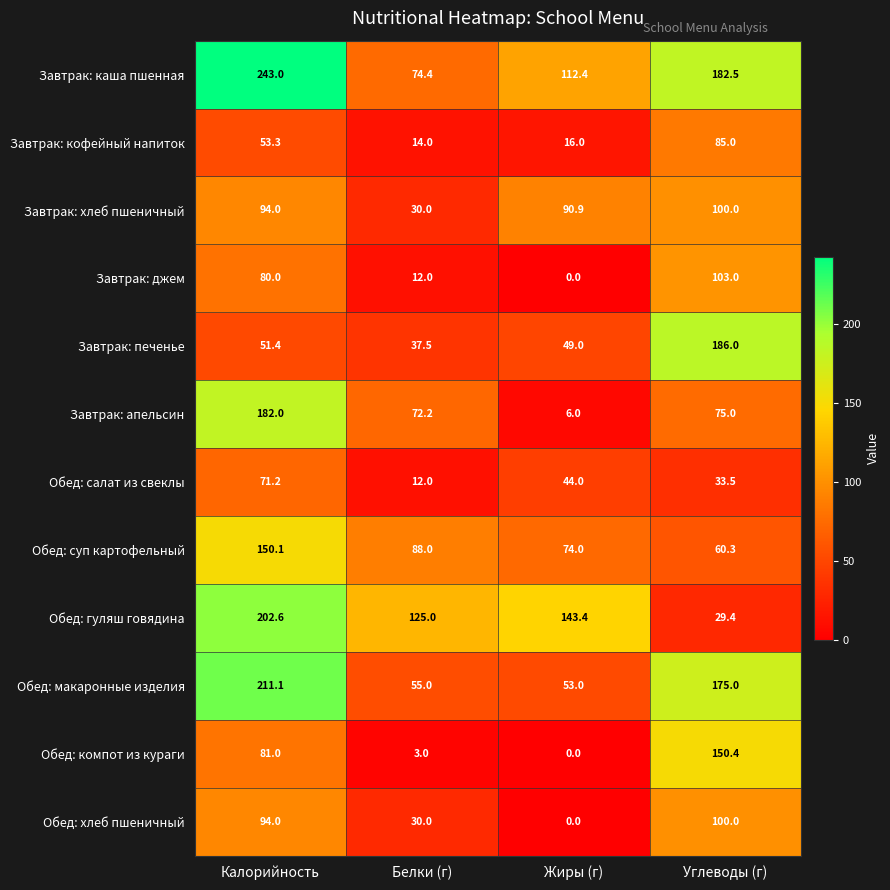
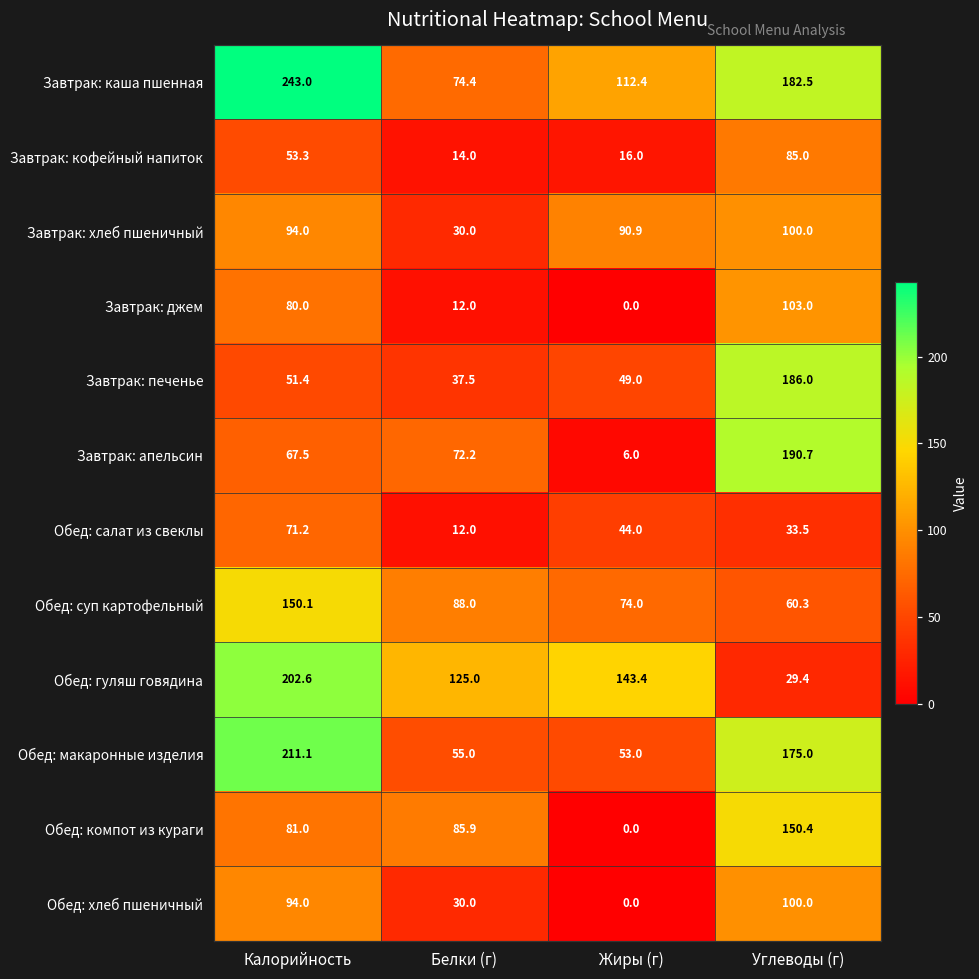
Завтрак: апельсин, Калорийность: 182.0 -> 67.5
Завтрак: апельсин, Углеводы (г): 75.0 -> 190.7
Обед: компот из кураги, Белки (г): 3.0 -> 85.9
